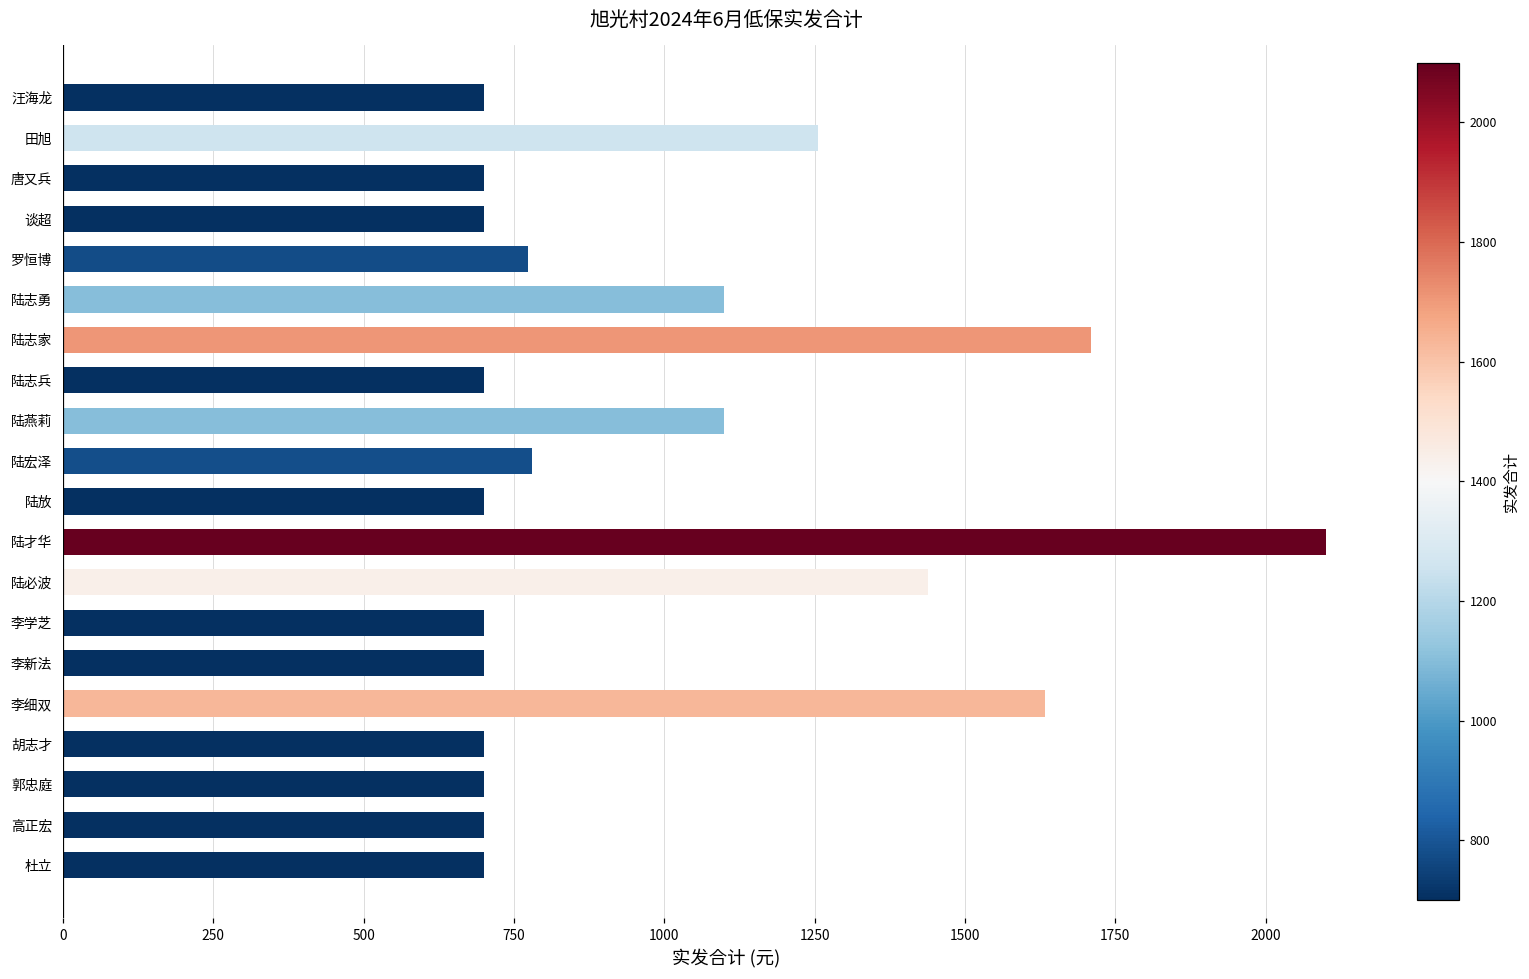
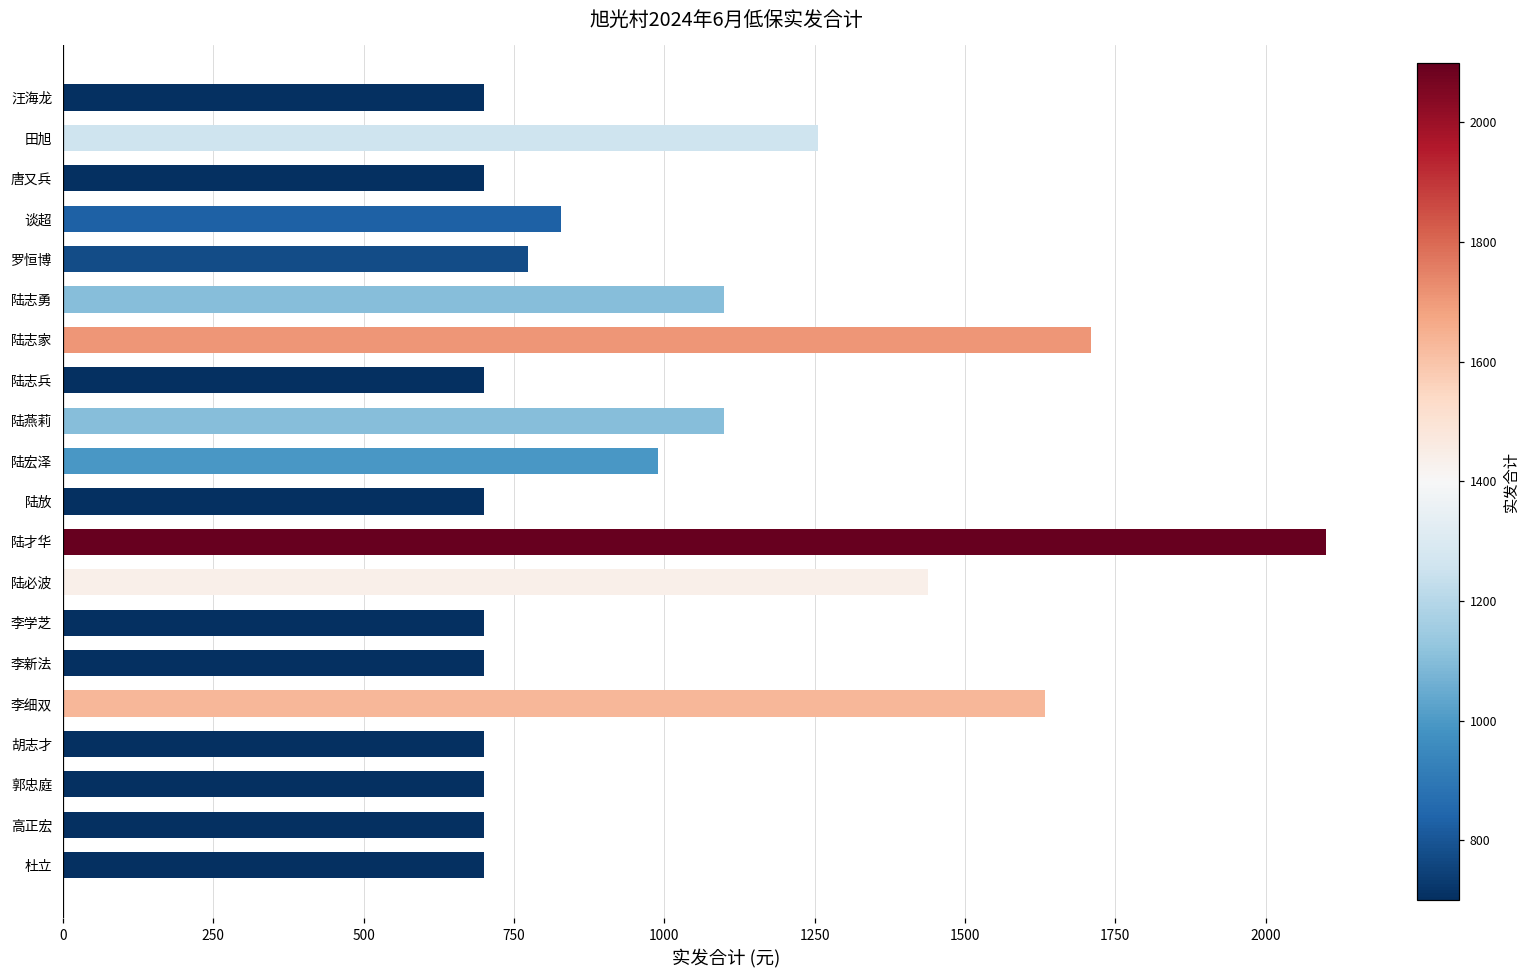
谈超: 700 -> 830
陆宏泽: 780 -> 990
